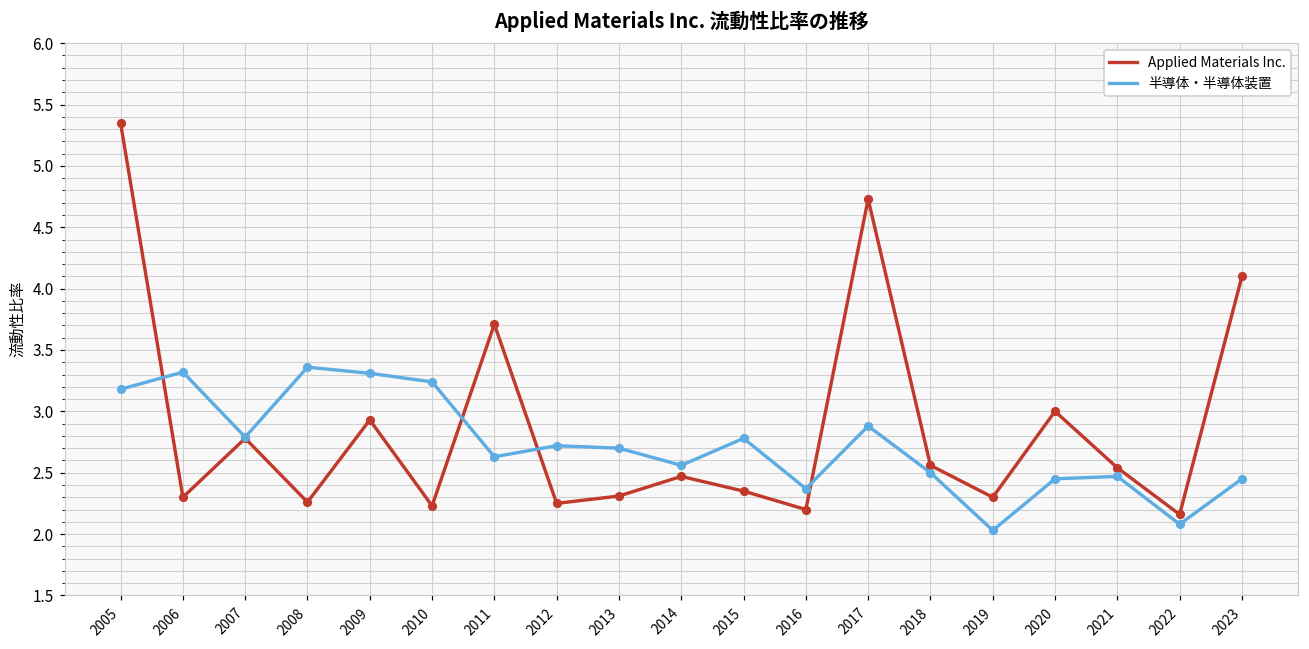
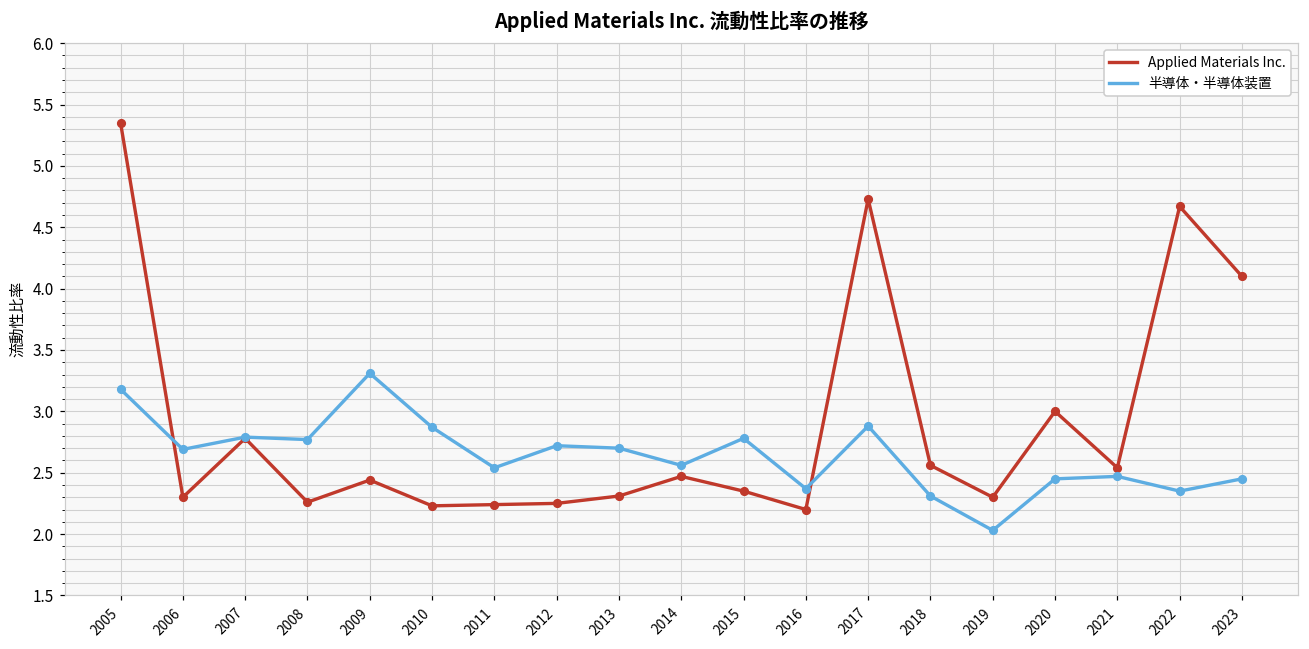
半導体・半導体装置, 2006: 3.32 -> 2.69
半導体・半導体装置, 2008: 3.36 -> 2.77
Applied Materials Inc., 2009: 2.93 -> 2.44
半導体・半導体装置, 2010: 3.24 -> 2.87
Applied Materials Inc., 2011: 3.71 -> 2.24
半導体・半導体装置, 2011: 2.63 -> 2.54
半導体・半導体装置, 2018: 2.50 -> 2.31
Applied Materials Inc., 2022: 2.16 -> 4.67
半導体・半導体装置, 2022: 2.08 -> 2.35
